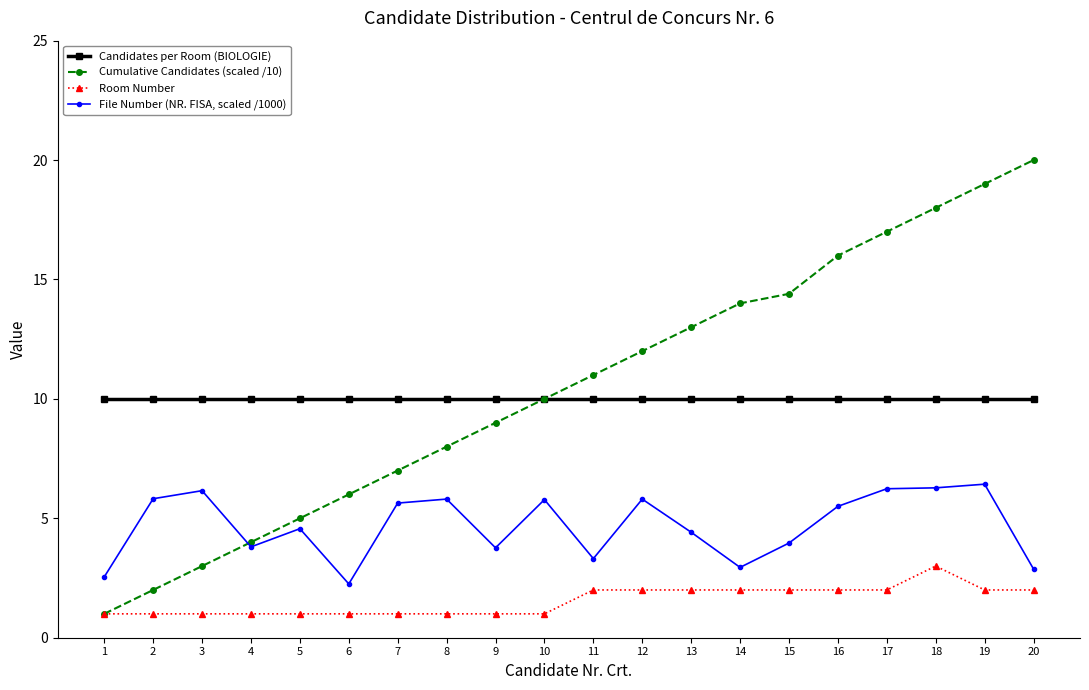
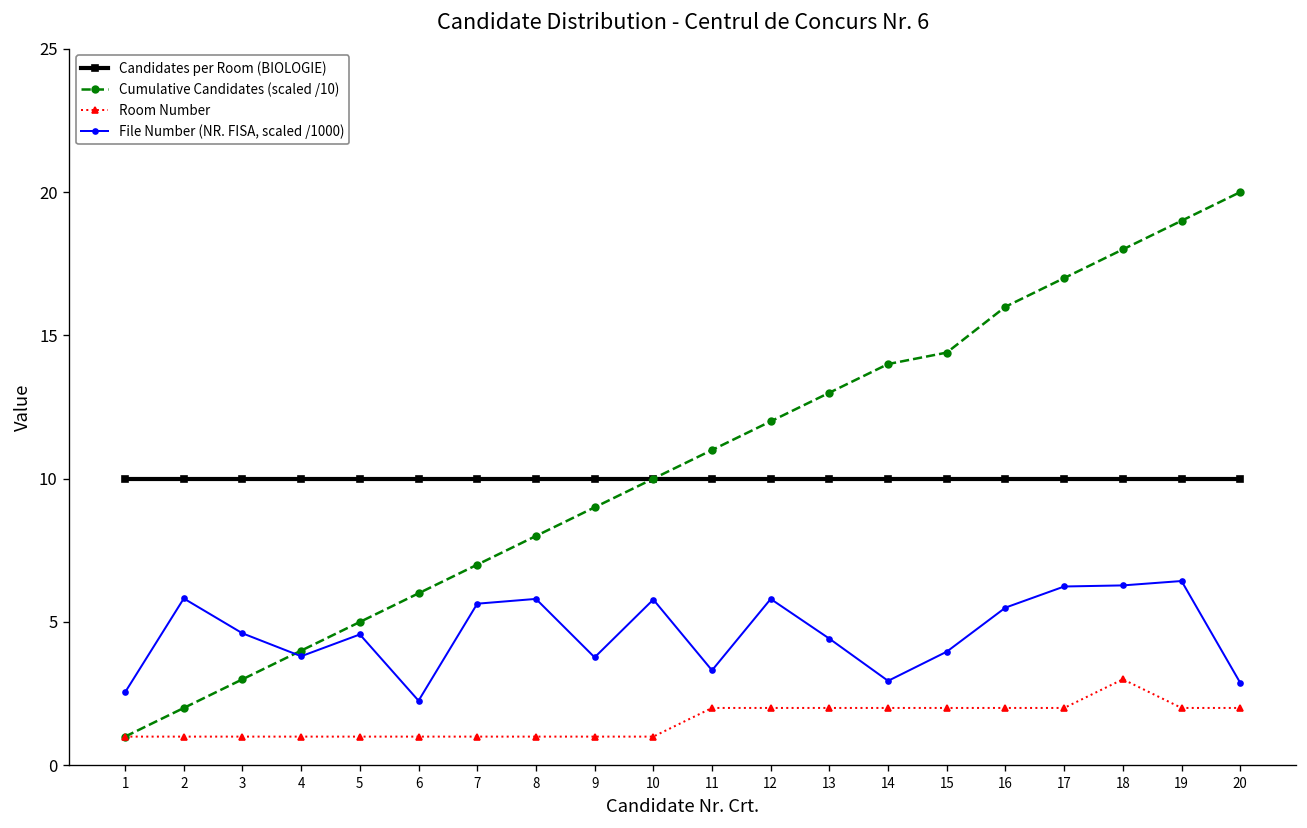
File Number (NR. FISA, scaled /1000), 3: 6.2 -> 4.6
